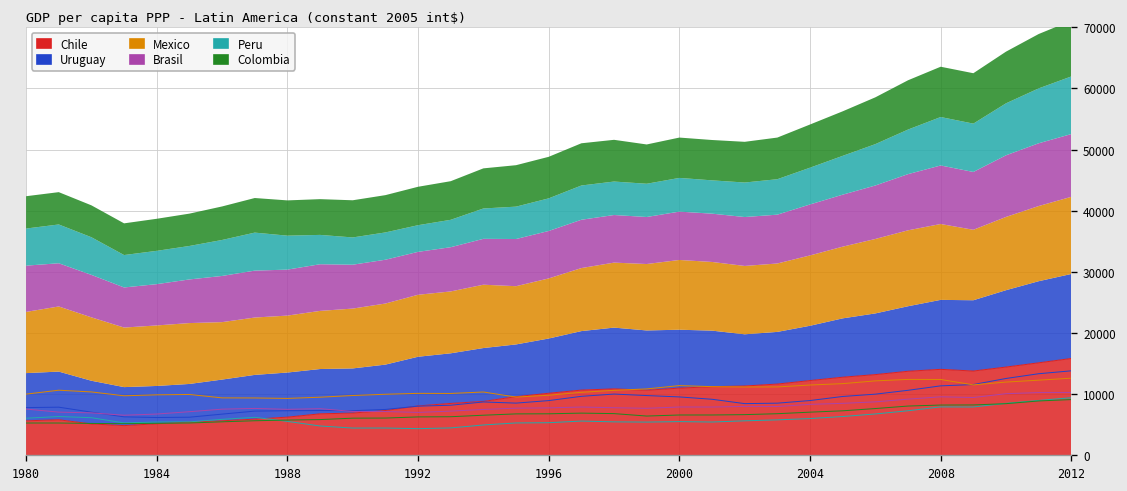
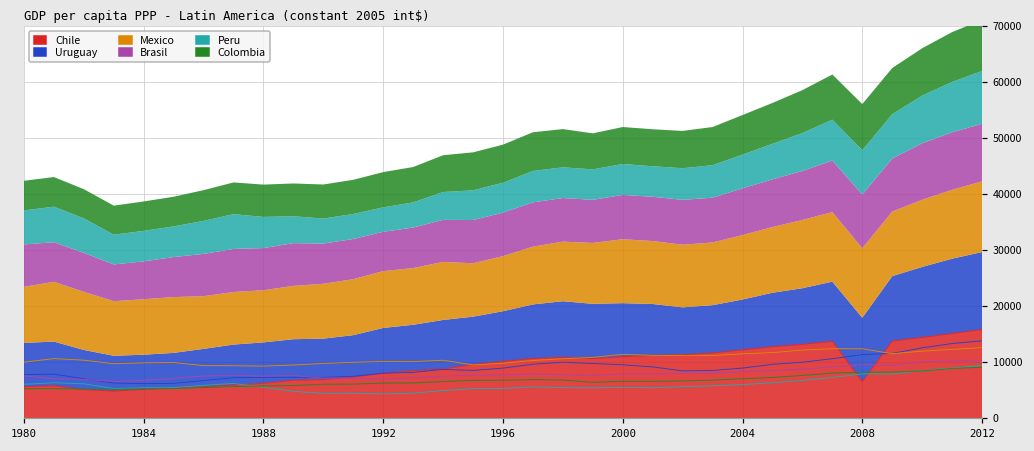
Chile, 2008: 14000 -> 7000
